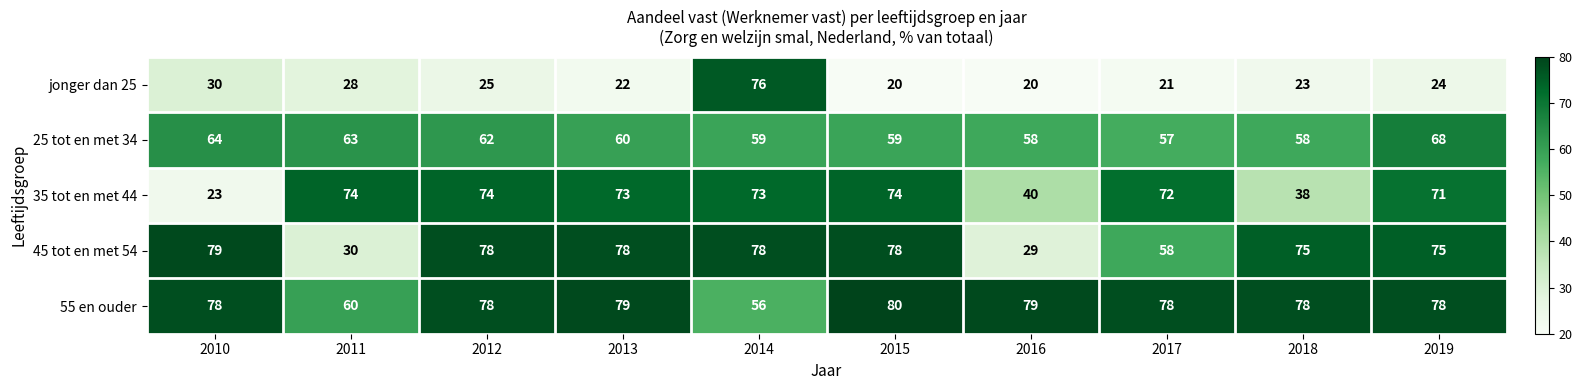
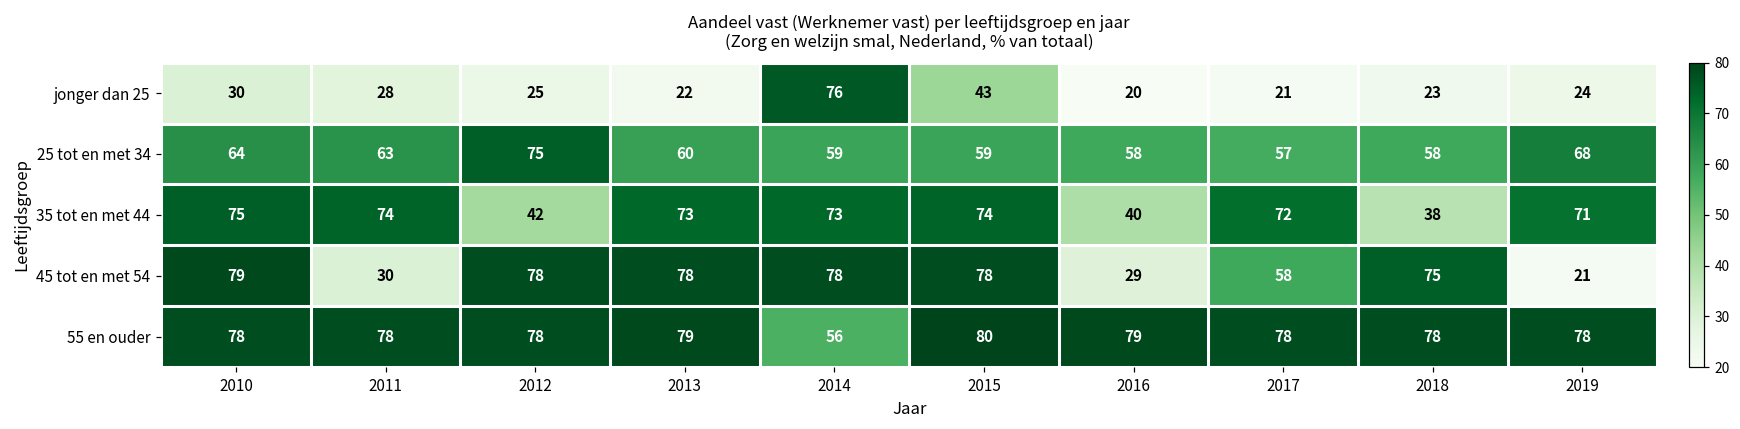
jonger dan 25, 2015: 20 -> 43
25 tot en met 34, 2012: 62 -> 75
35 tot en met 44, 2010: 23 -> 75
35 tot en met 44, 2012: 74 -> 42
45 tot en met 54, 2019: 75 -> 21
55 en ouder, 2011: 60 -> 78
